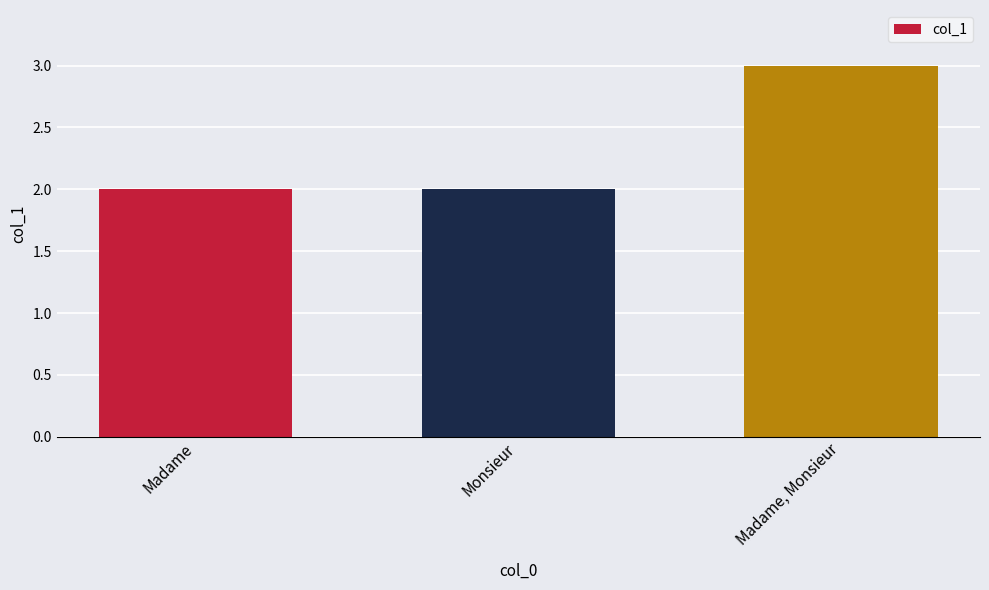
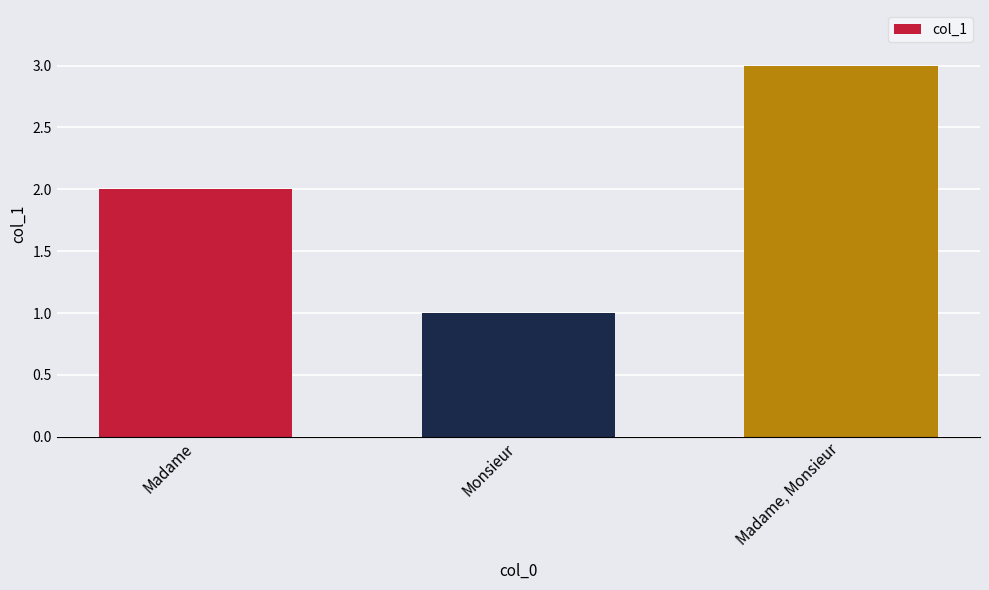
Monsieur: 2 -> 1
